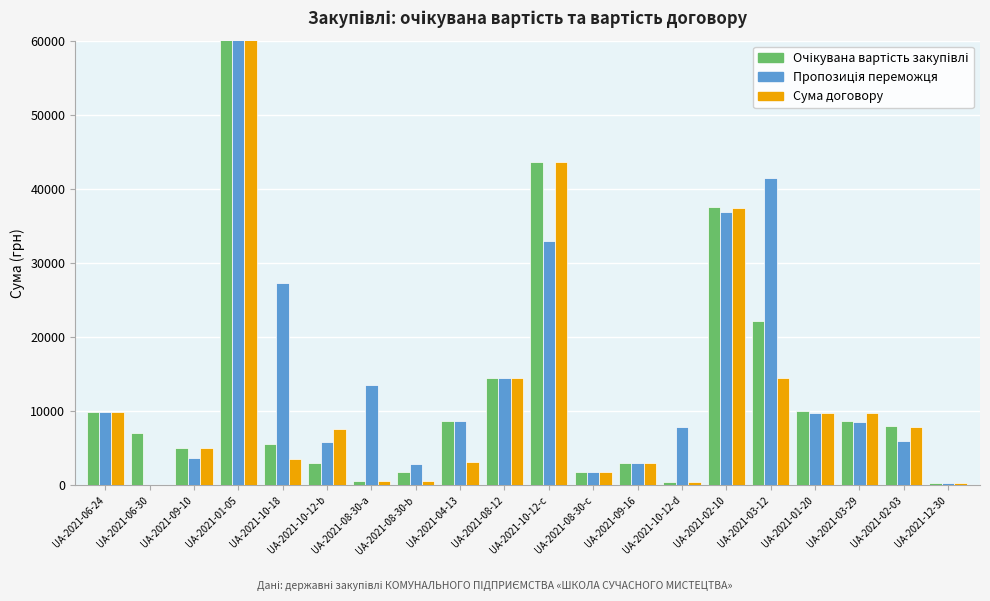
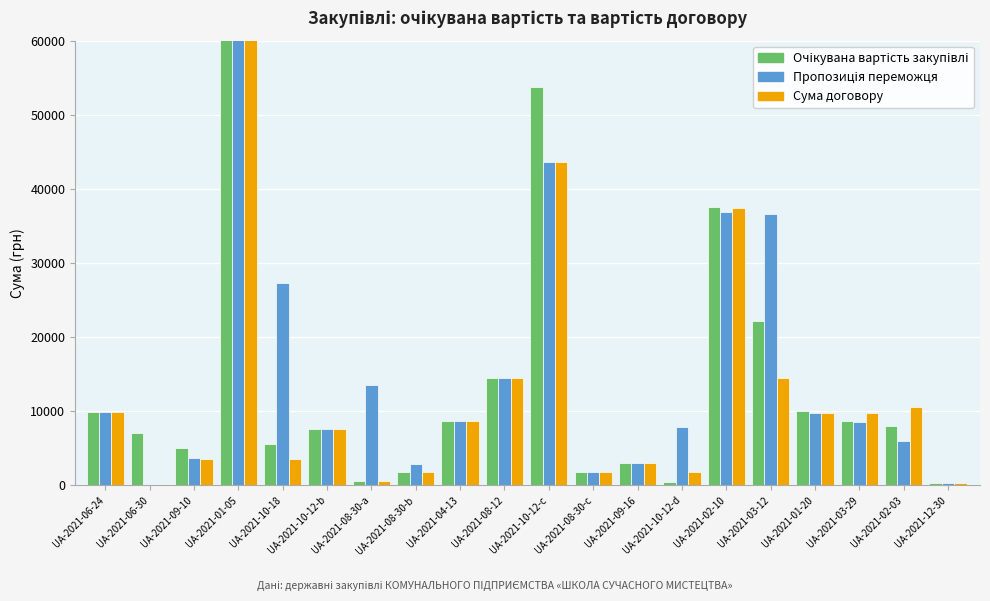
Сума договору, UA-2021-09-10: 5000 -> 4000
Очікувана вартість закупівлі, UA-2021-10-12-b: 3000 -> 8000
Пропозиція переможця, UA-2021-10-12-b: 6000 -> 8000
Сума договору, UA-2021-08-30-b: 1000 -> 2000
Сума договору, UA-2021-04-13: 3000 -> 9000
Очікувана вартість закупівлі, UA-2021-10-12-c: 44000 -> 54000
Пропозиція переможця, UA-2021-10-12-c: 33000 -> 44000
Сума договору, UA-2021-10-12-d: 0 -> 2000
Пропозиція переможця, UA-2021-03-12: 42000 -> 37000
Сума договору, UA-2021-02-03: 8000 -> 11000
